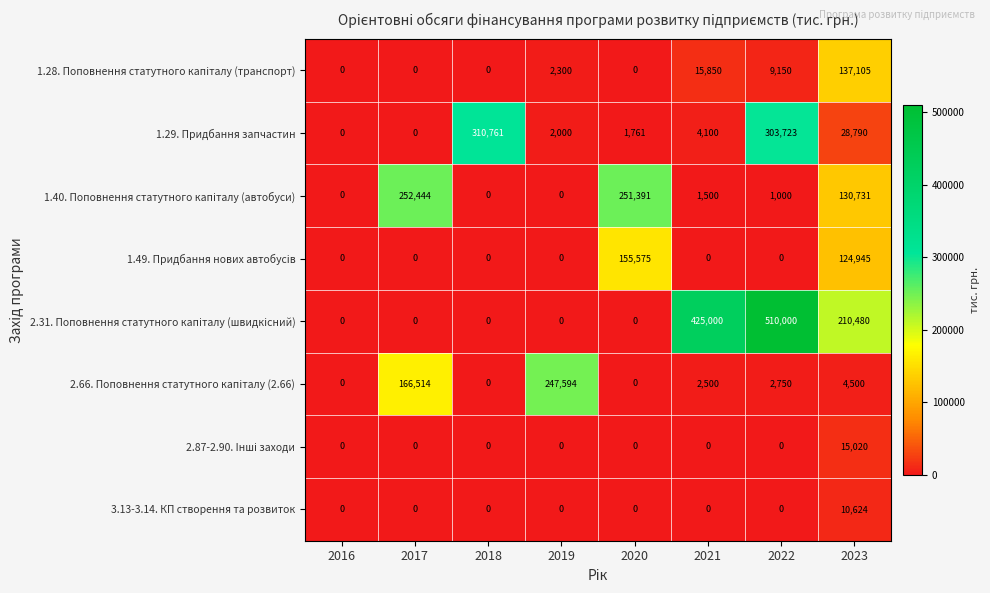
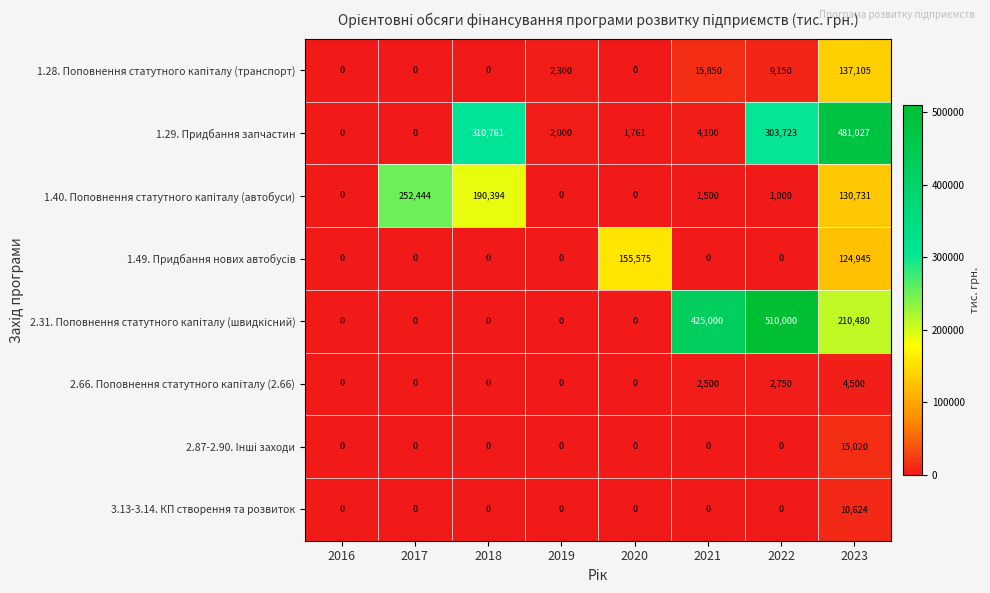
1.29. Придбання запчастин, 2023: 28,790 -> 481,027
1.40. Поповнення статутного капіталу (автобуси), 2018: 0 -> 190,394
1.40. Поповнення статутного капіталу (автобуси), 2020: 251,391 -> 0
2.66. Поповнення статутного капіталу (2.66), 2017: 166,514 -> 0
2.66. Поповнення статутного капіталу (2.66), 2019: 247,594 -> 0
